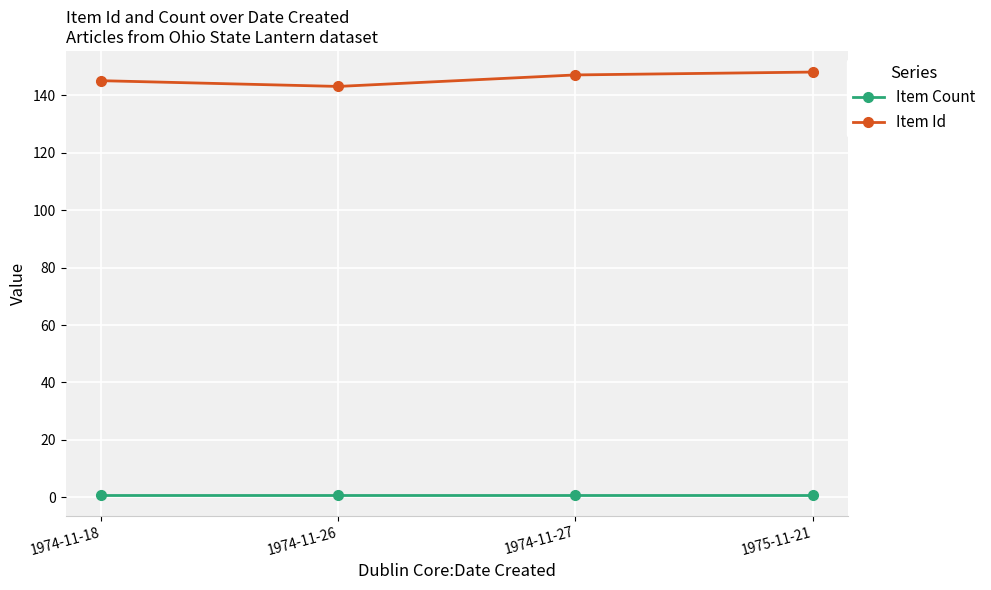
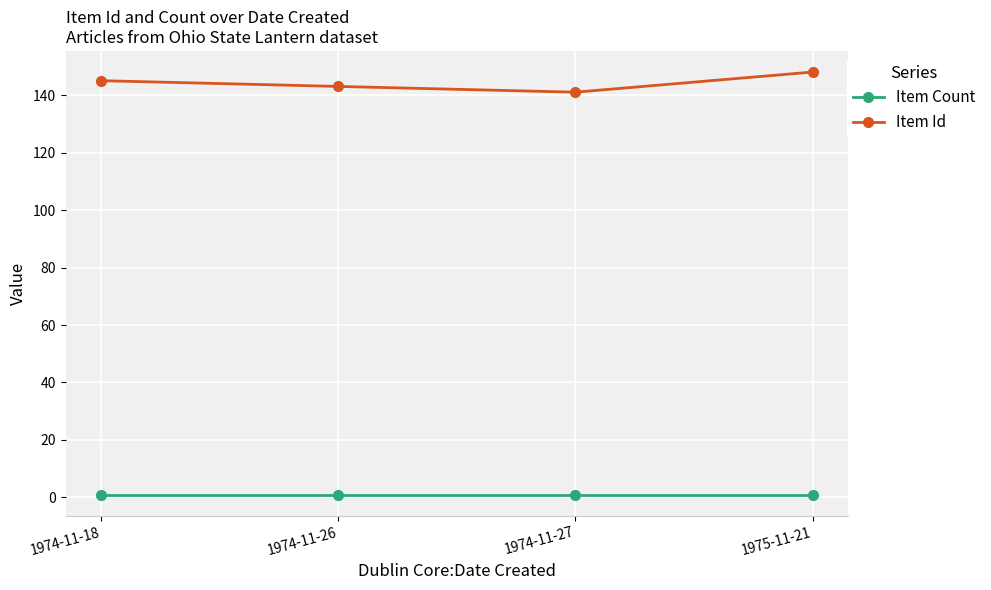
Item Id, 1974-11-27: 147 -> 141
